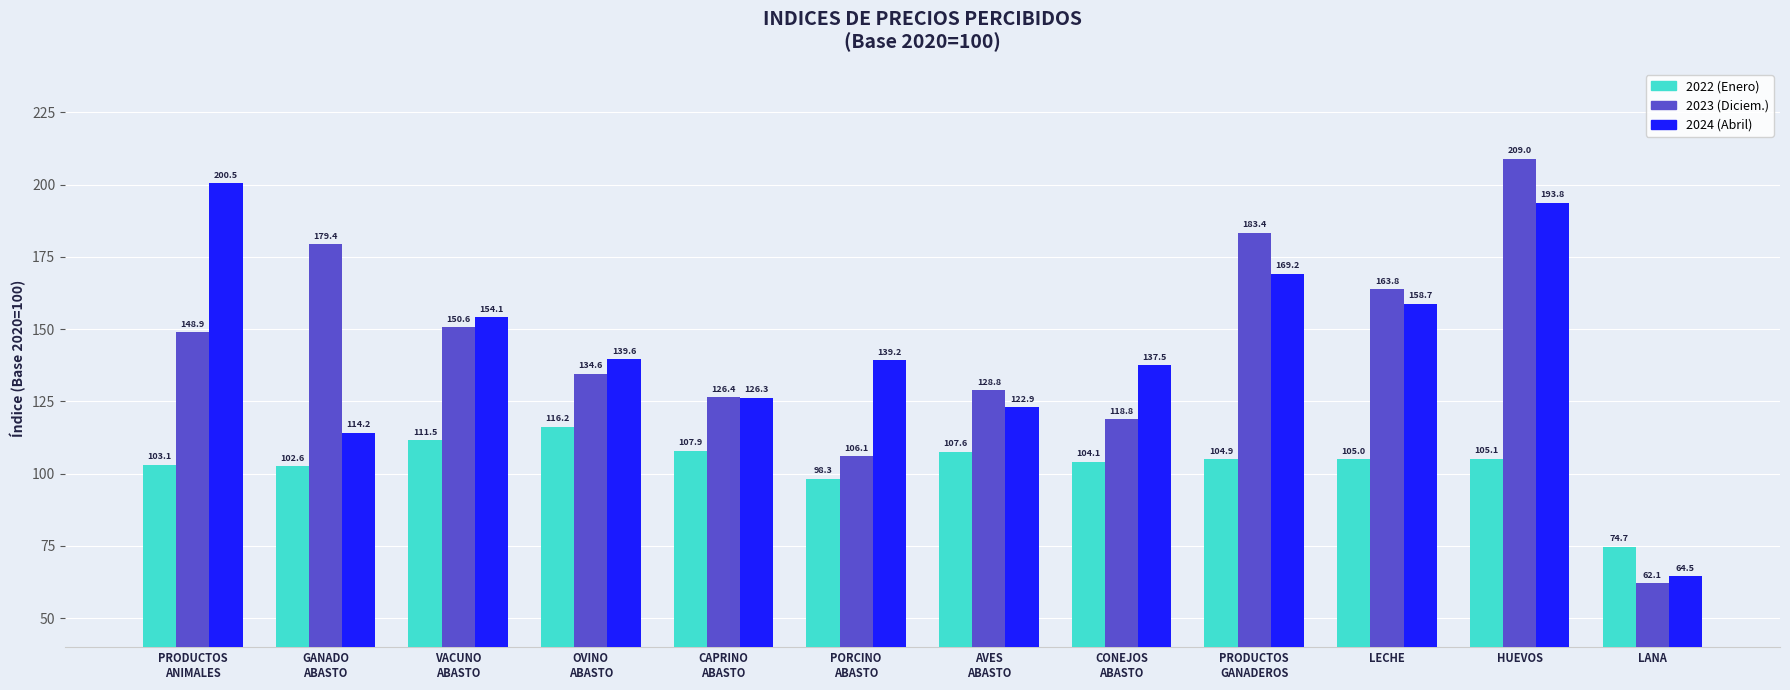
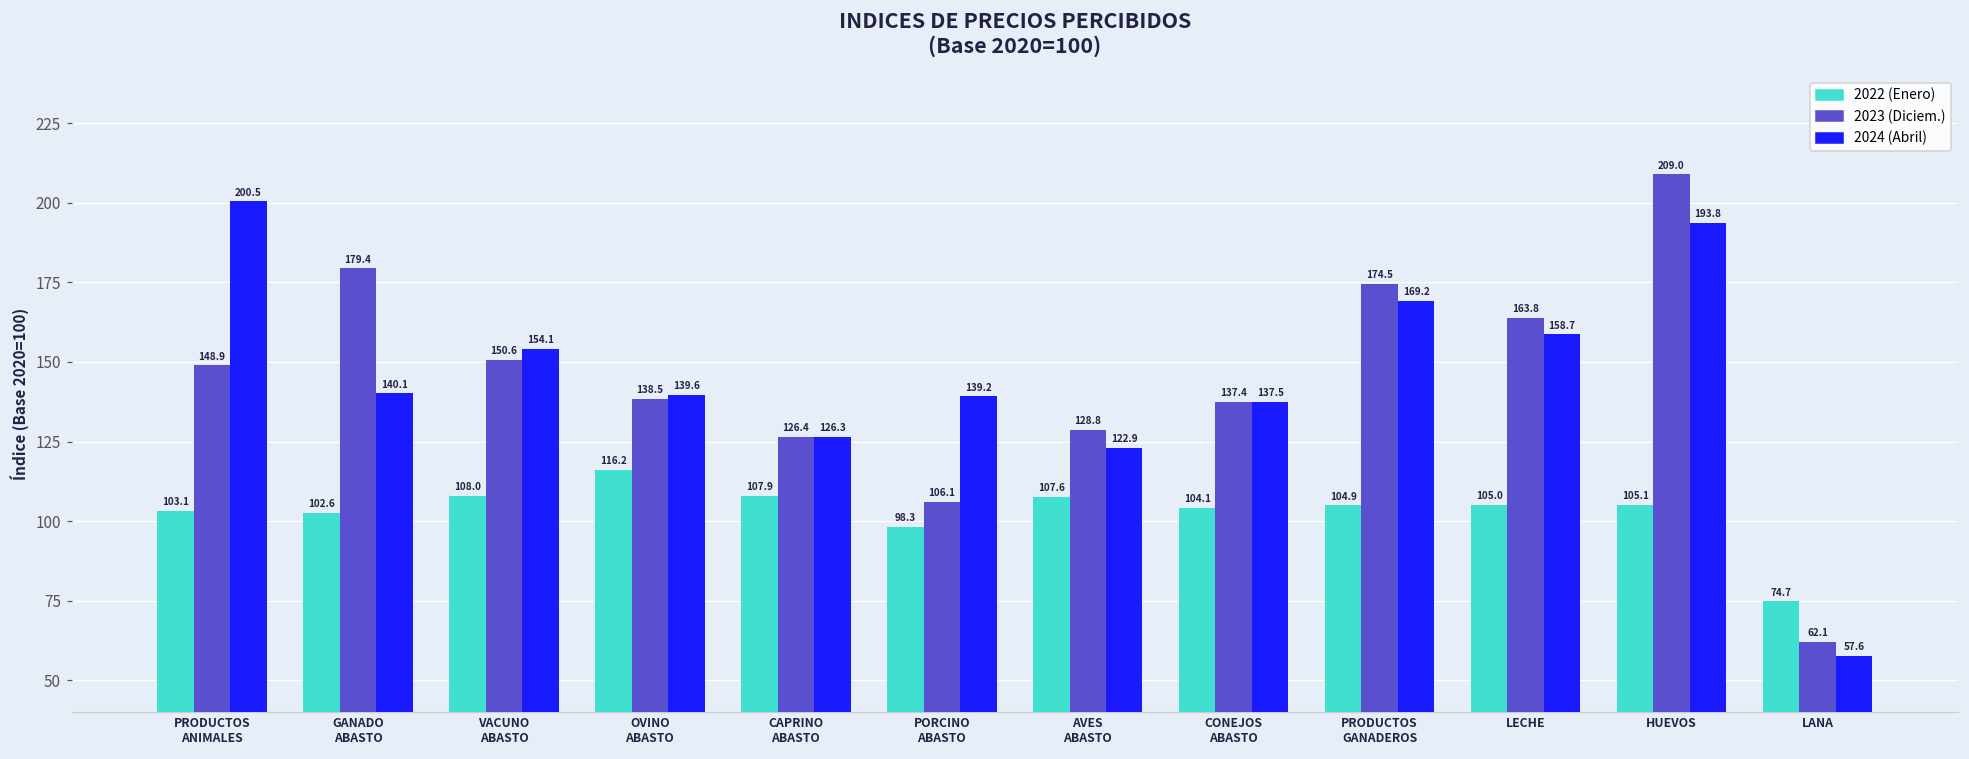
2024 (Abril), GANADO ABASTO: 114.2 -> 140.1
2022 (Enero), VACUNO ABASTO: 111.5 -> 108.0
2023 (Diciem.), OVINO ABASTO: 134.6 -> 138.5
2023 (Diciem.), CONEJOS ABASTO: 118.8 -> 137.4
2023 (Diciem.), PRODUCTOS GANADEROS: 183.4 -> 174.5
2024 (Abril), LANA: 64.5 -> 57.6
